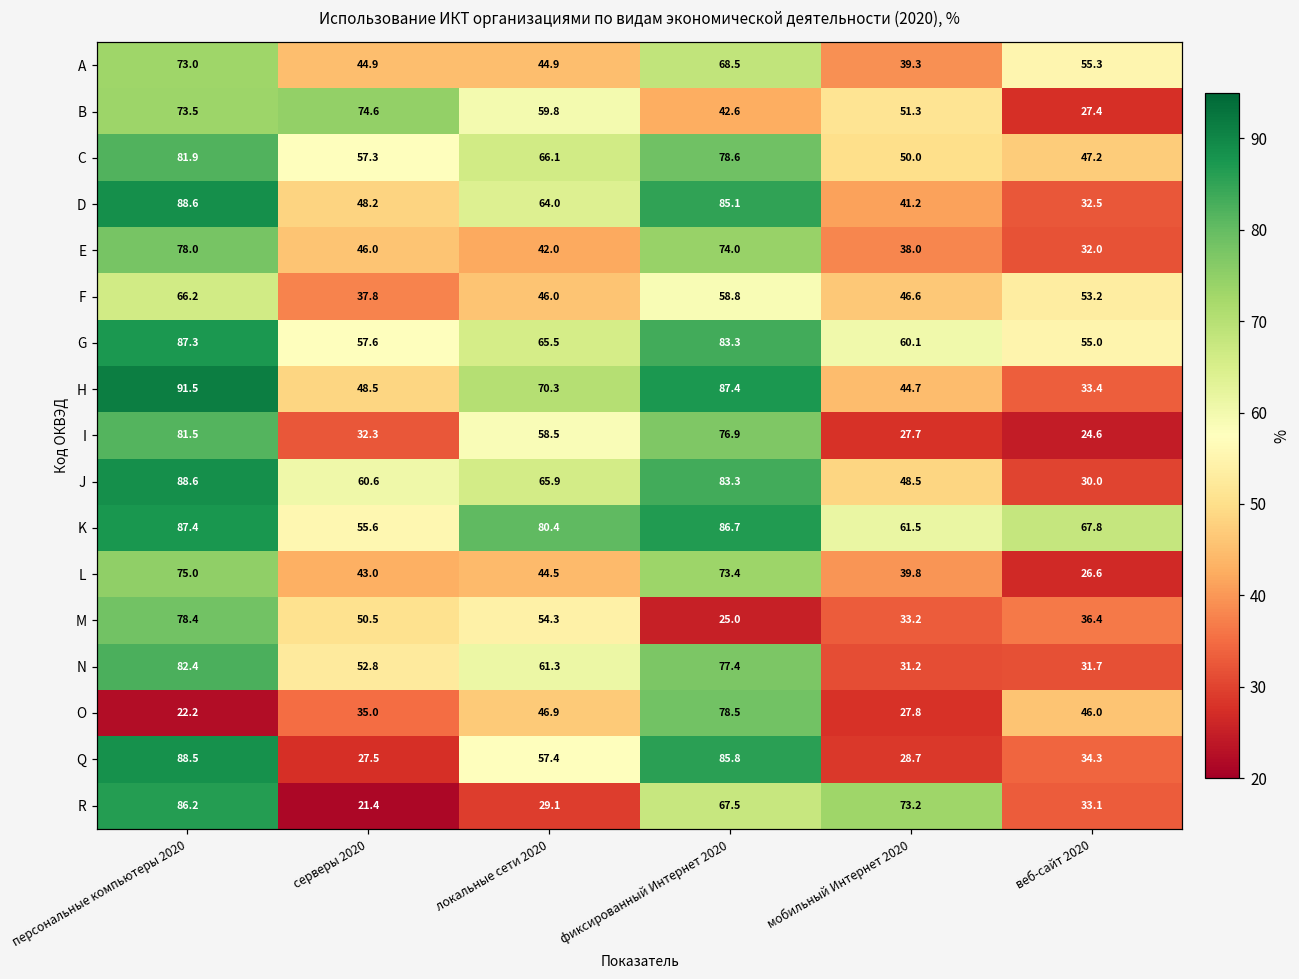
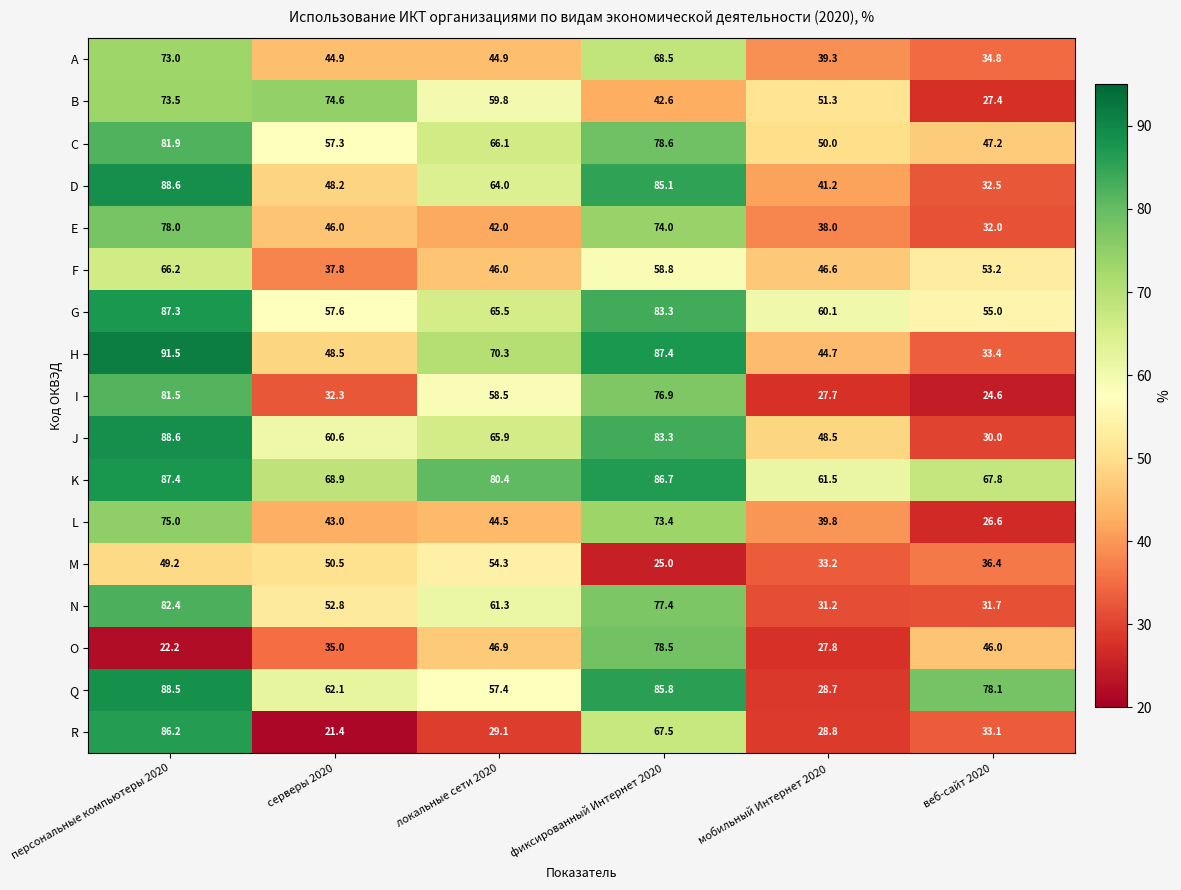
A, веб-сайт 2020: 55.3 -> 34.8
K, серверы 2020: 55.6 -> 68.9
M, персональные компьютеры 2020: 78.4 -> 49.2
Q, серверы 2020: 27.5 -> 62.1
Q, веб-сайт 2020: 34.3 -> 78.1
R, мобильный Интернет 2020: 73.2 -> 28.8
